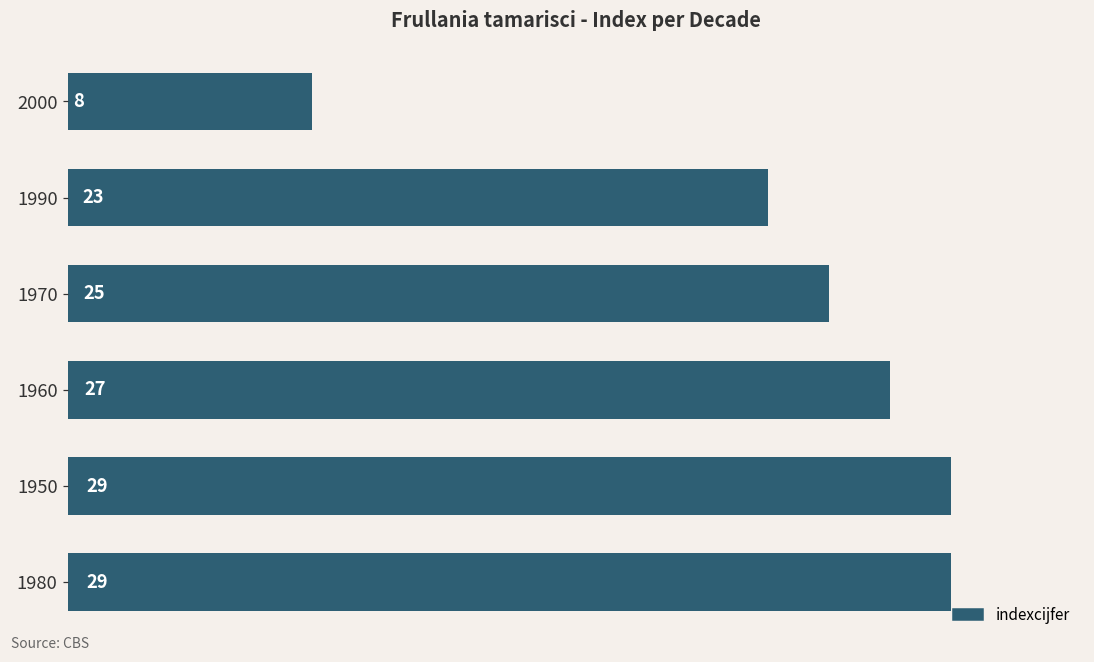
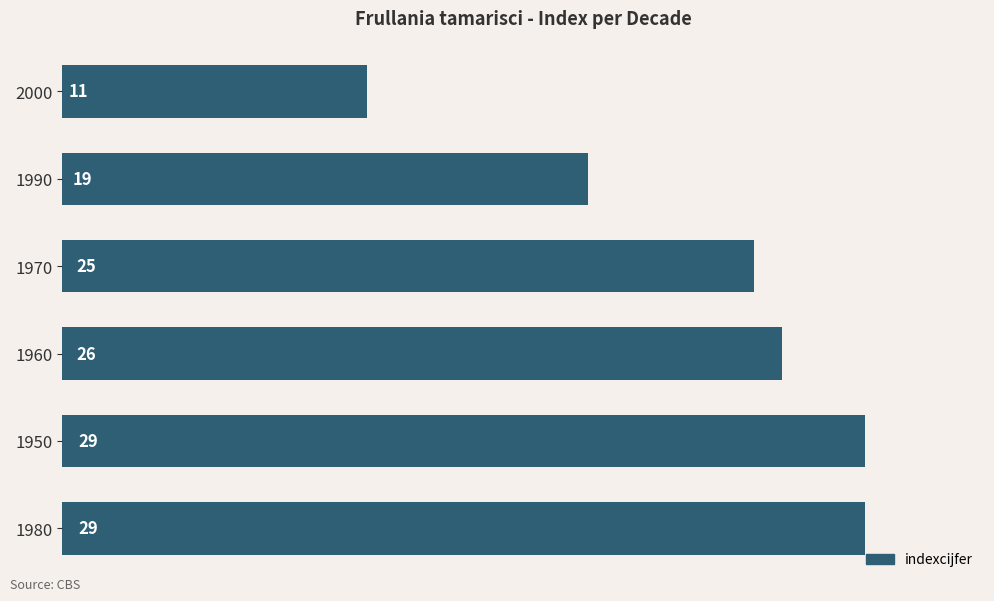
2000: 8 -> 11
1990: 23 -> 19
1960: 27 -> 26
